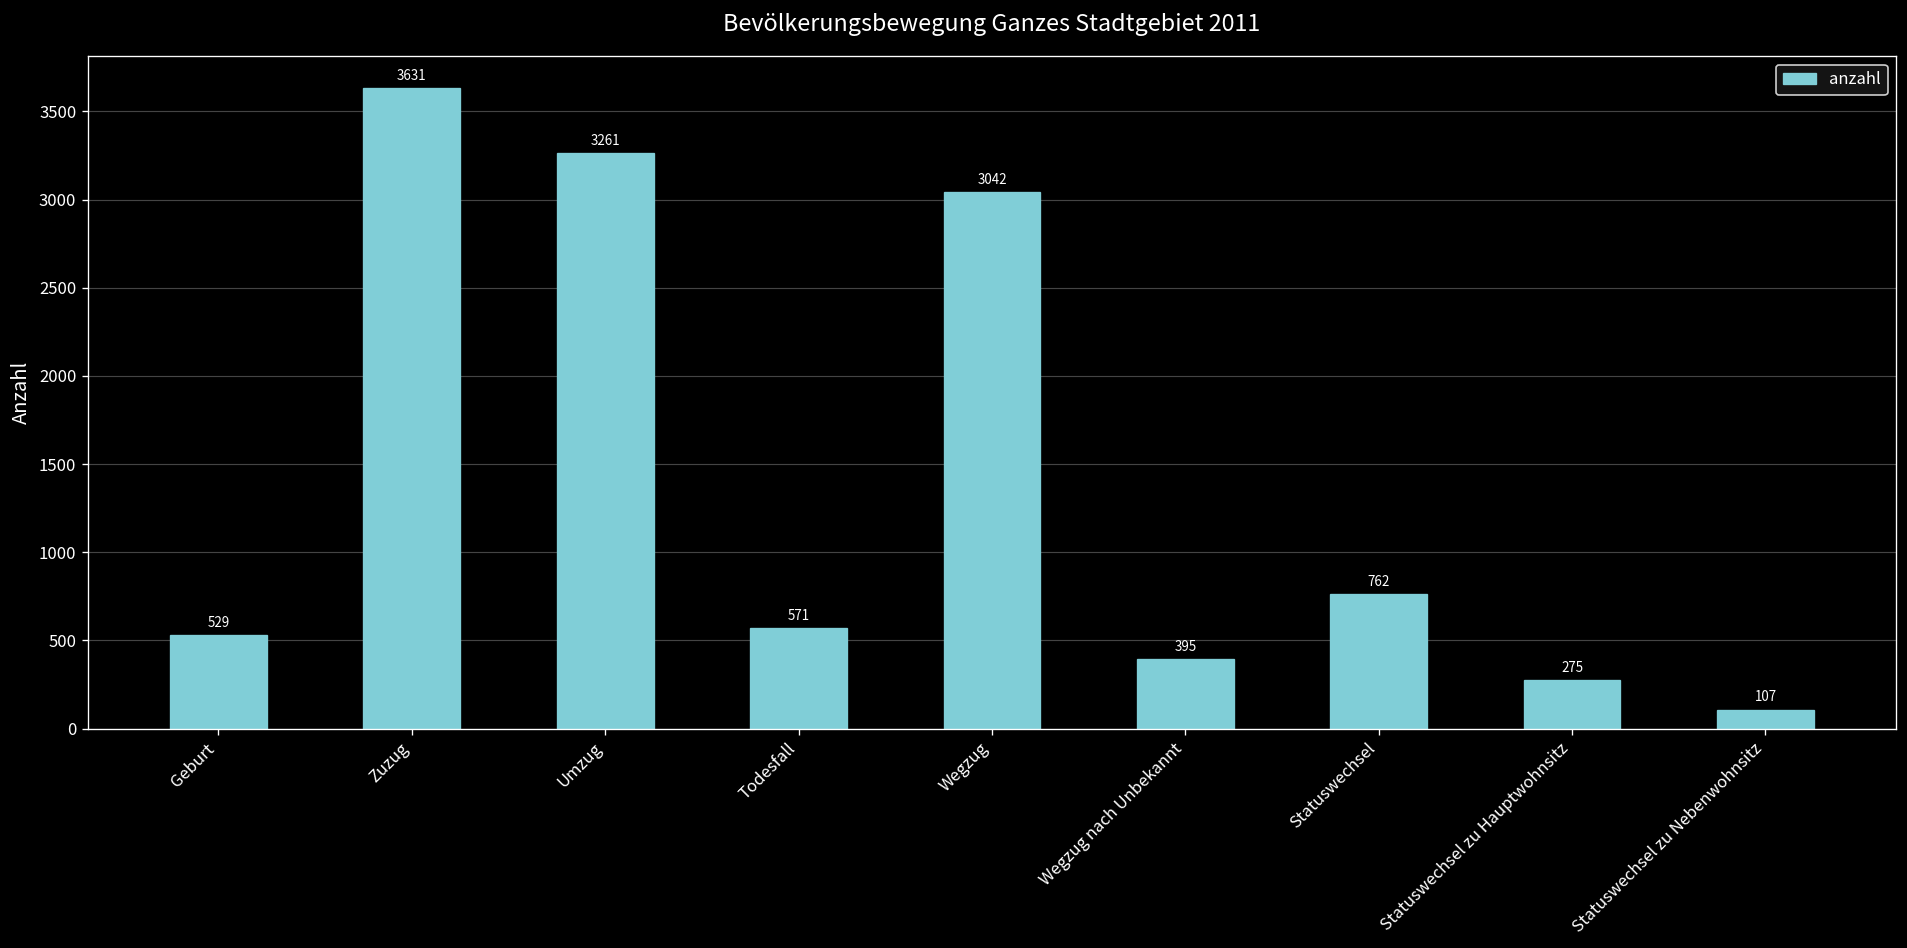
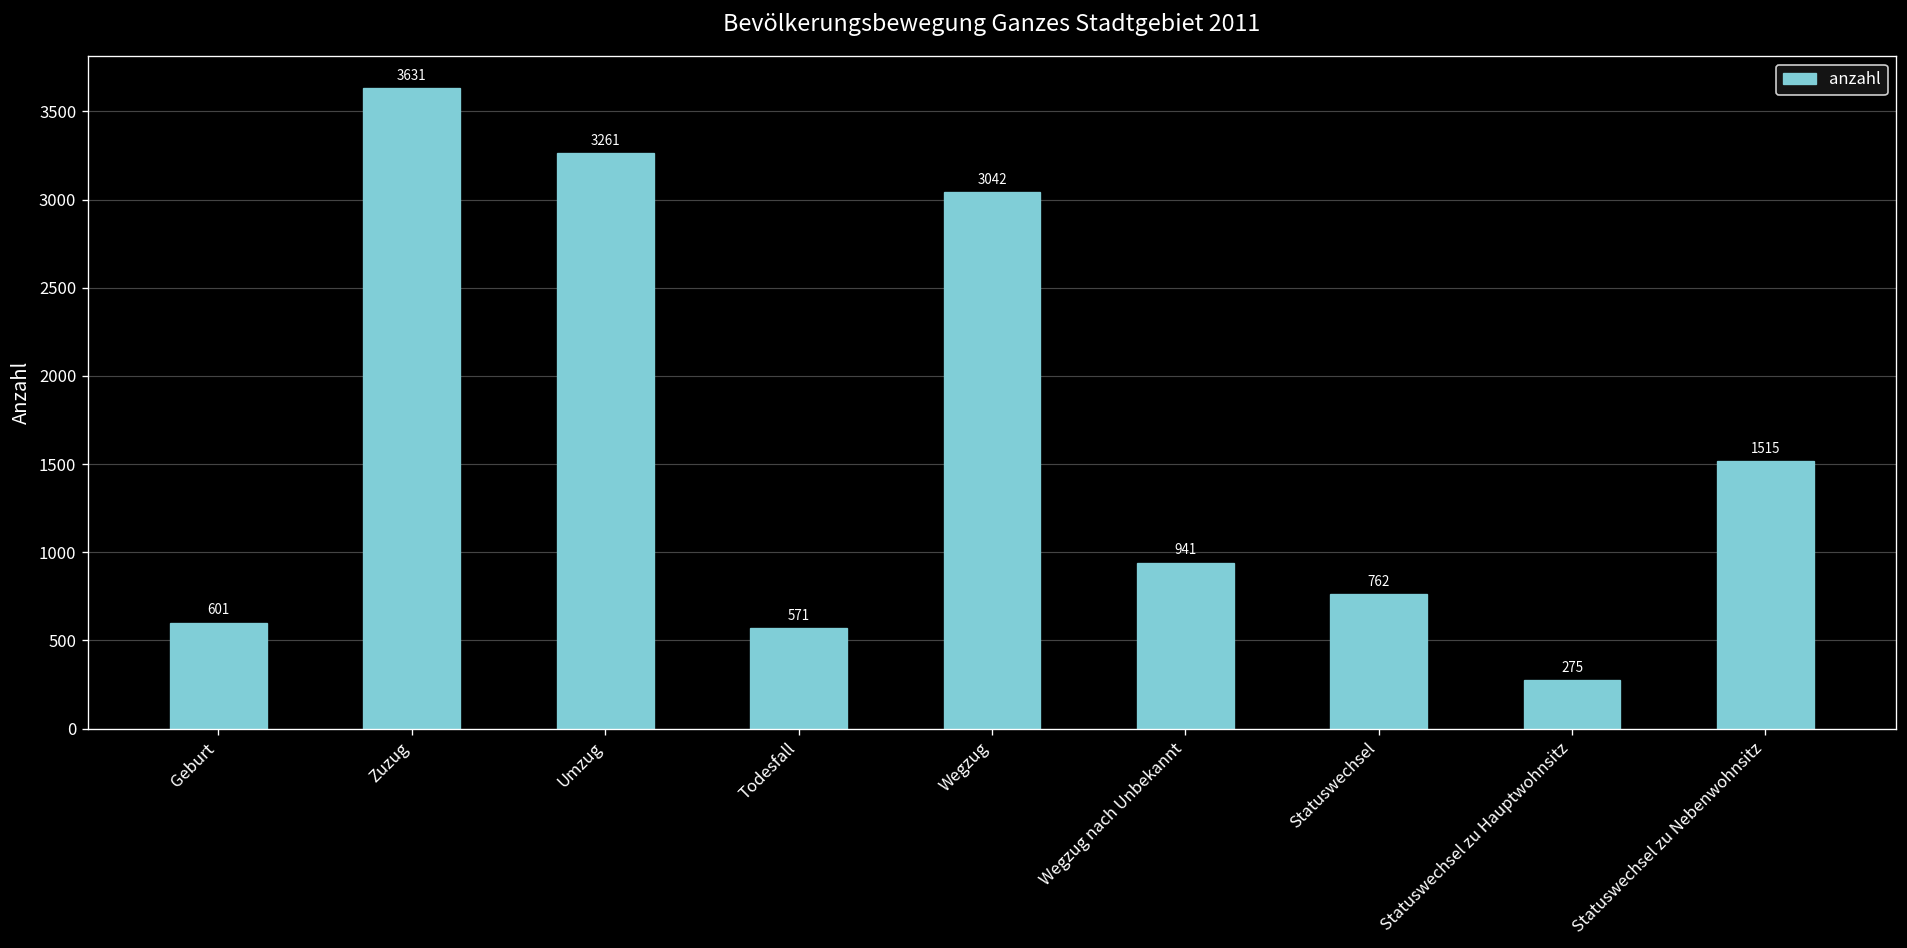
Geburt: 529 -> 601
Wegzug nach Unbekannt: 395 -> 941
Statuswechsel zu Nebenwohnsitz: 107 -> 1515
